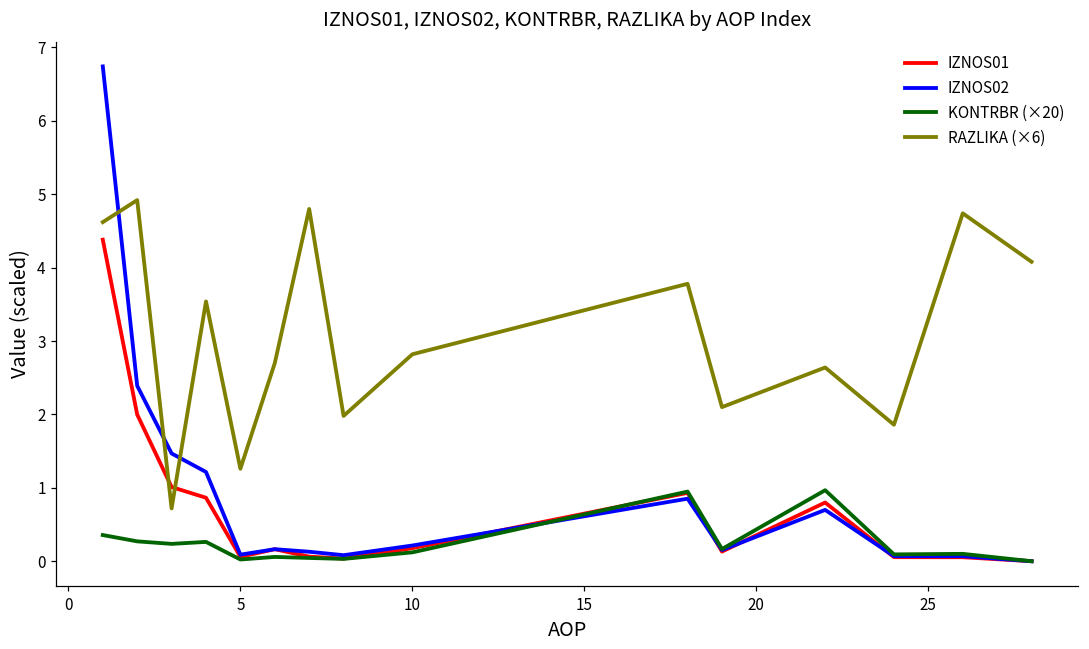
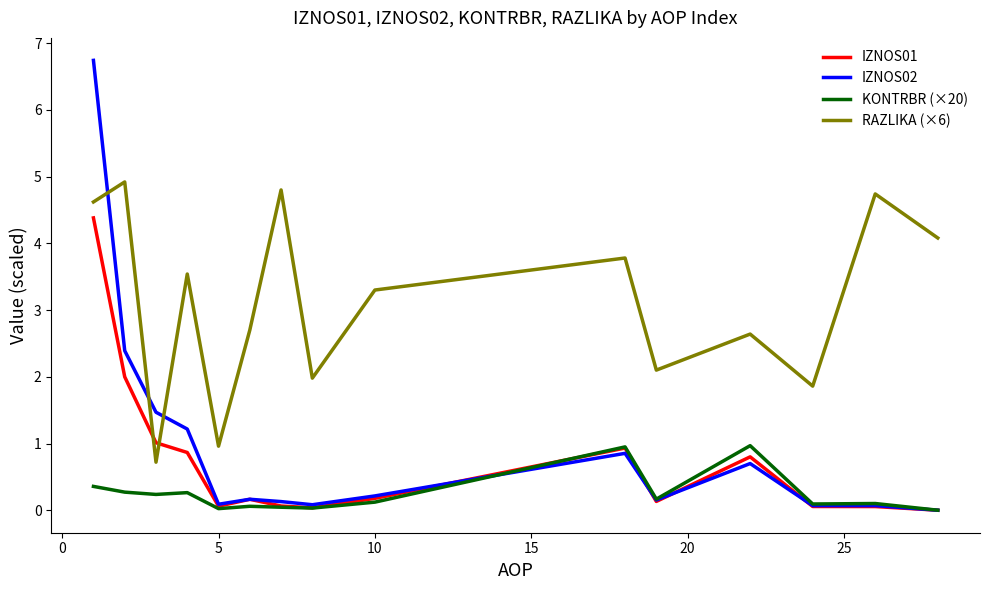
RAZLIKA (×6), 5: 1.3 -> 1.0
RAZLIKA (×6), 10: 2.8 -> 3.3
